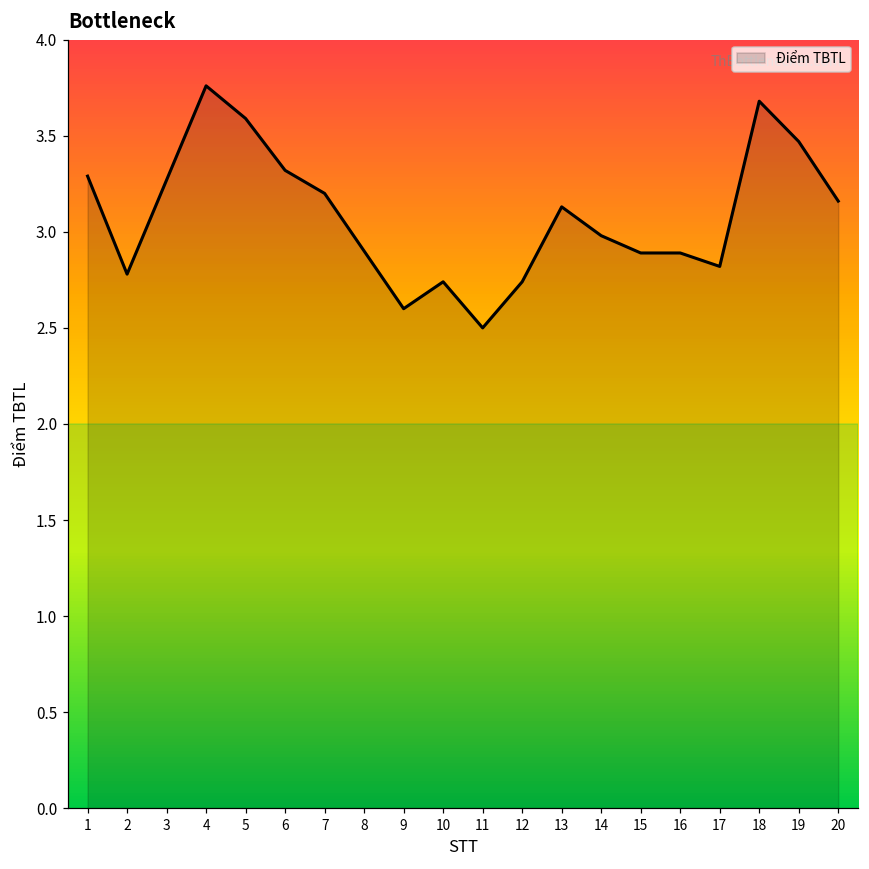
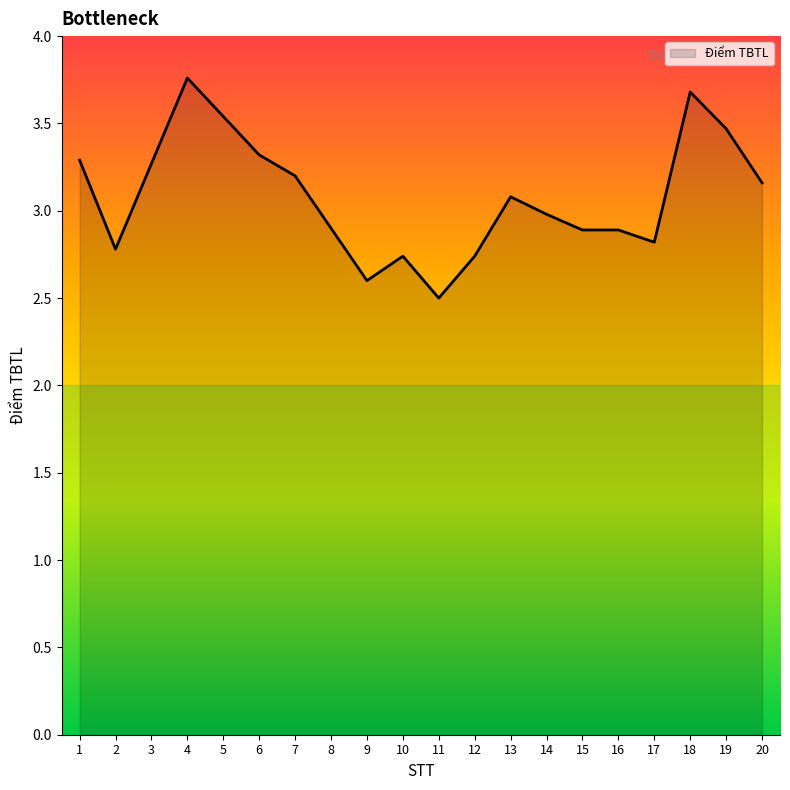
5: 3.59 -> 3.54
13: 3.13 -> 3.08
